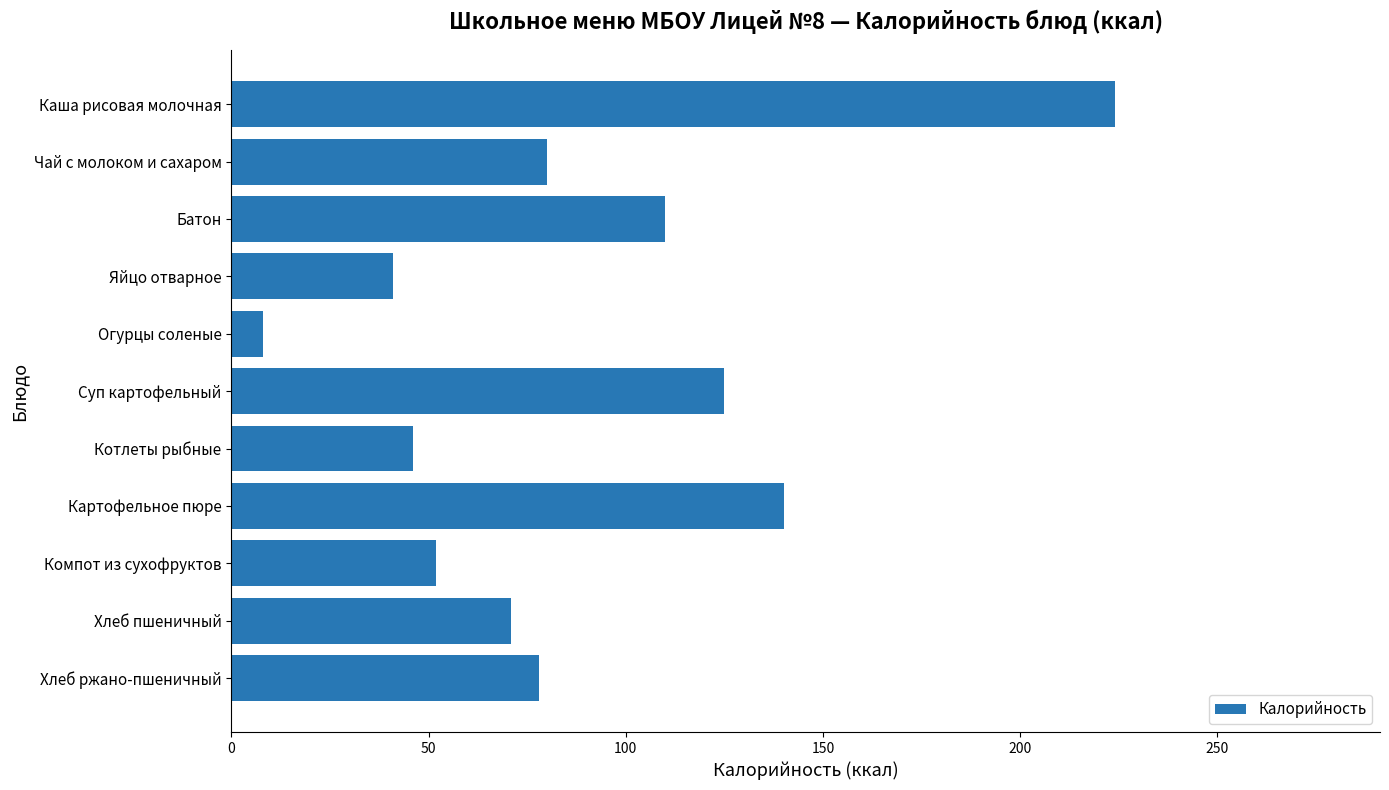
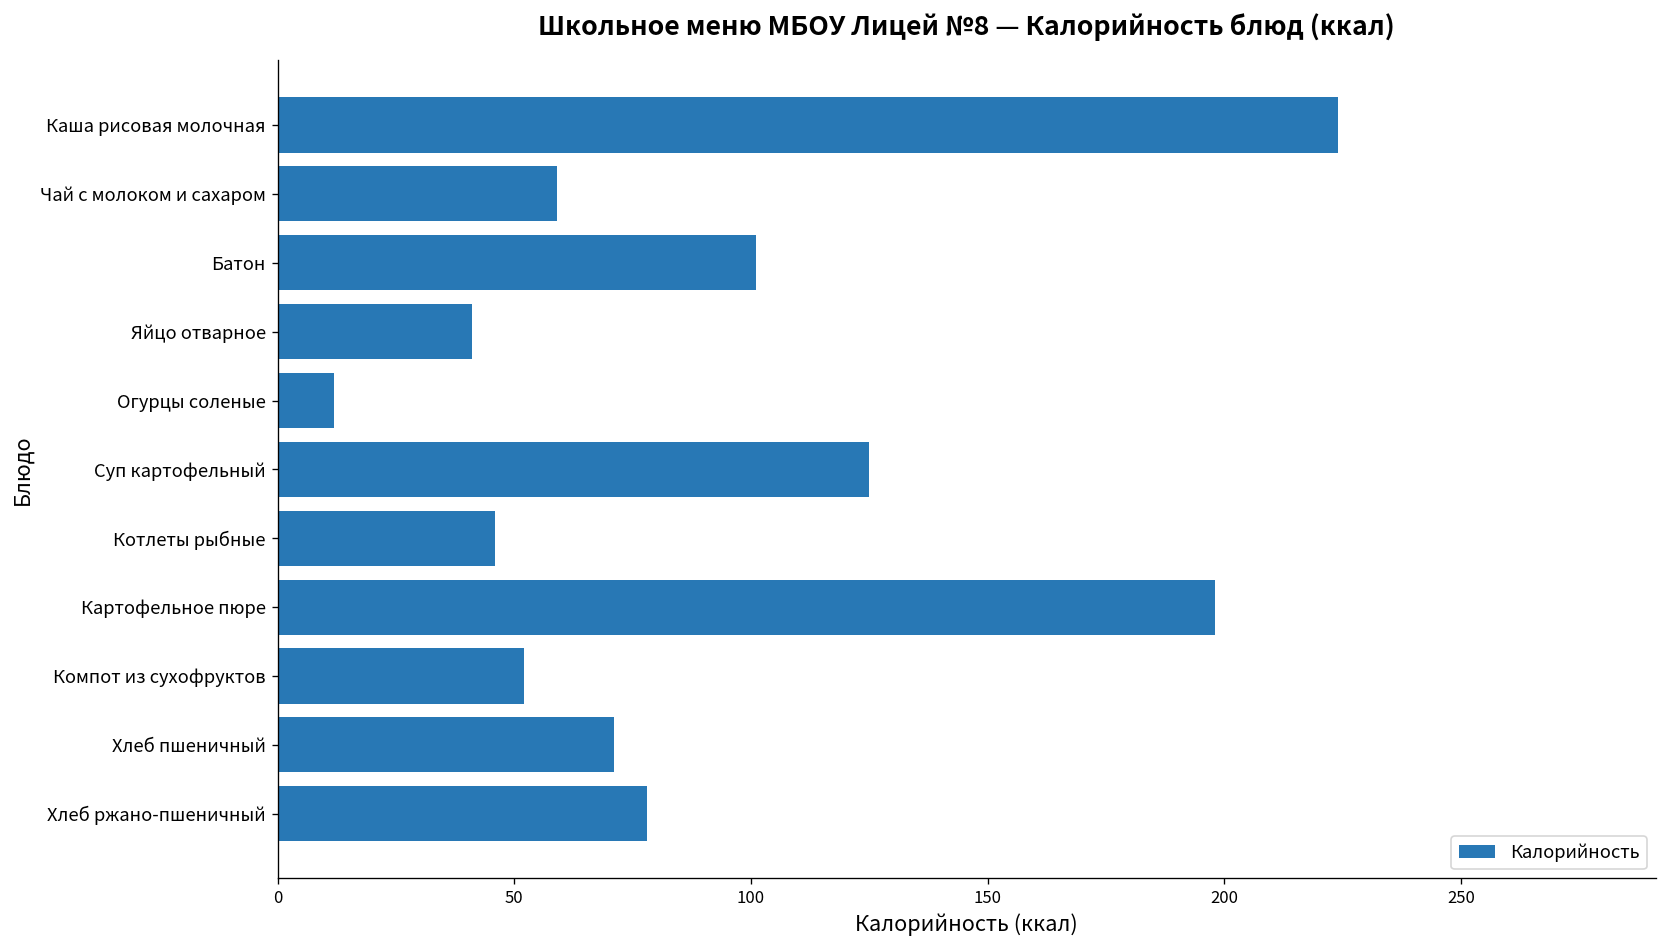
Чай с молоком и сахаром: 80 -> 59
Батон: 110 -> 101
Огурцы соленые: 8 -> 12
Картофельное пюре: 140 -> 198
